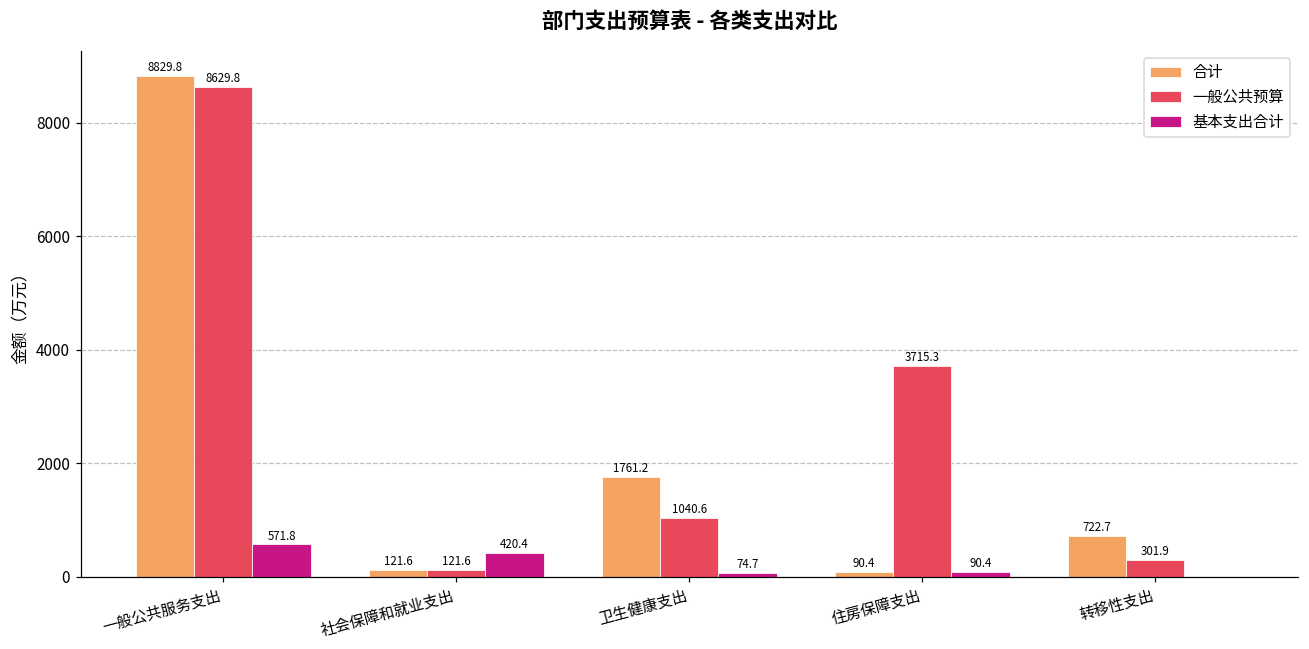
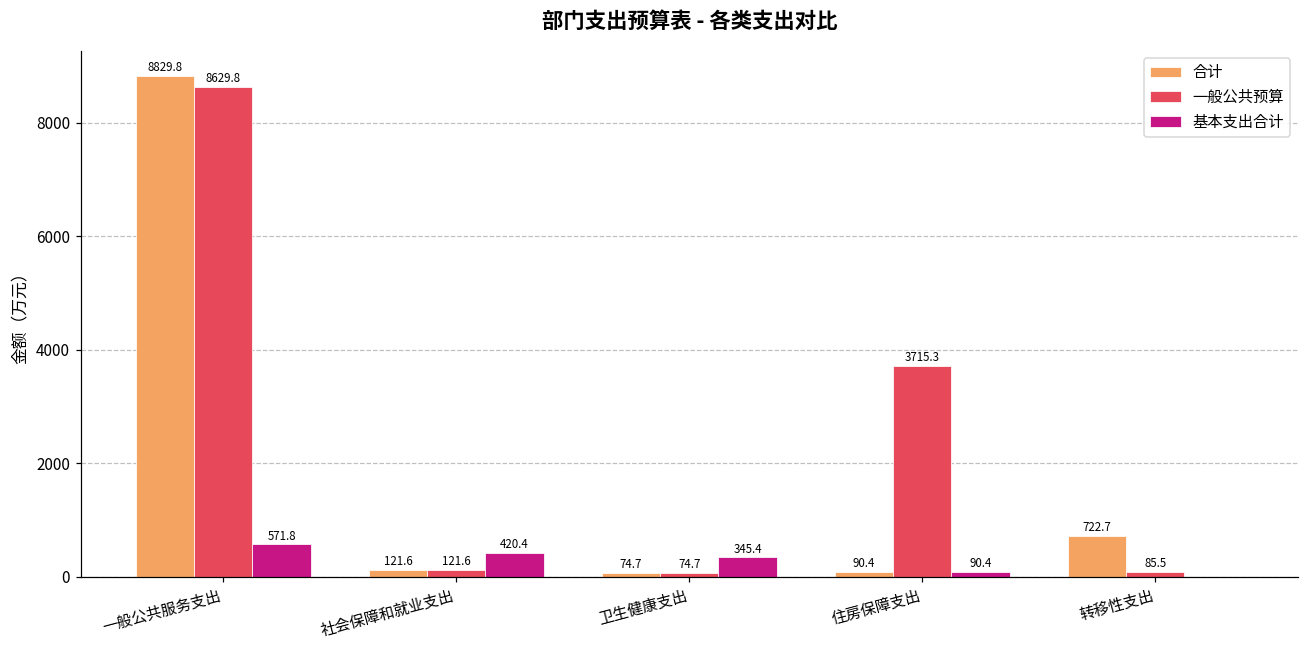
合计, 卫生健康支出: 1761.2 -> 74.7
一般公共预算, 卫生健康支出: 1040.6 -> 74.7
基本支出合计, 卫生健康支出: 74.7 -> 345.4
一般公共预算, 转移性支出: 301.9 -> 85.5
